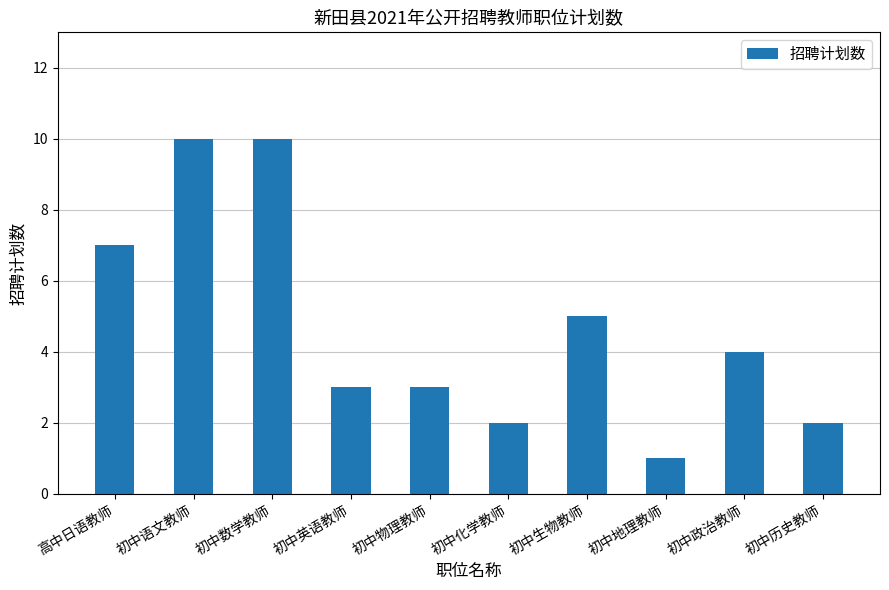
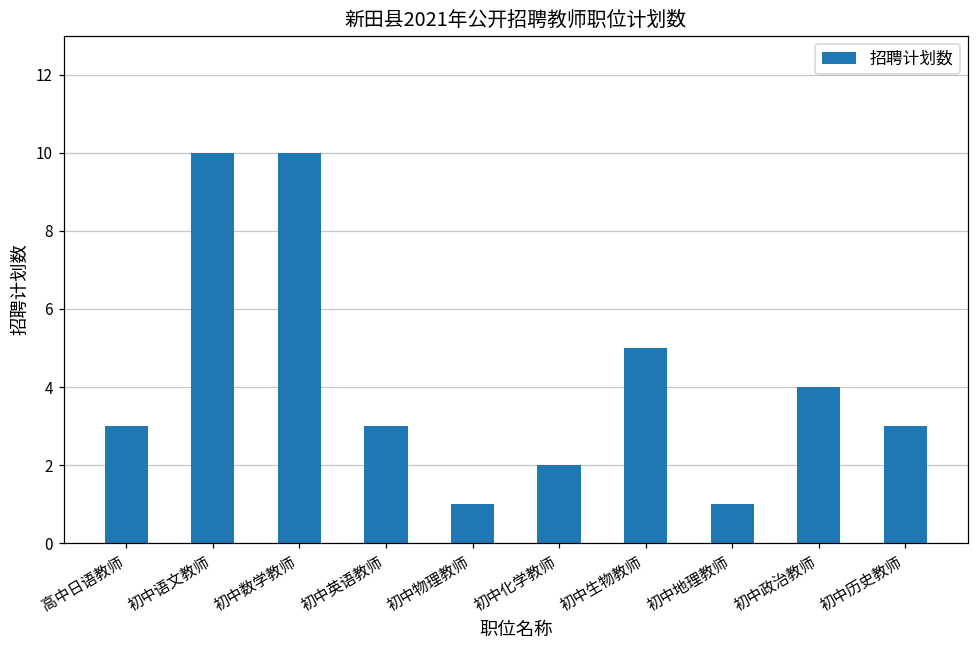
高中日语教师: 7 -> 3
初中物理教师: 3 -> 1
初中历史教师: 2 -> 3
